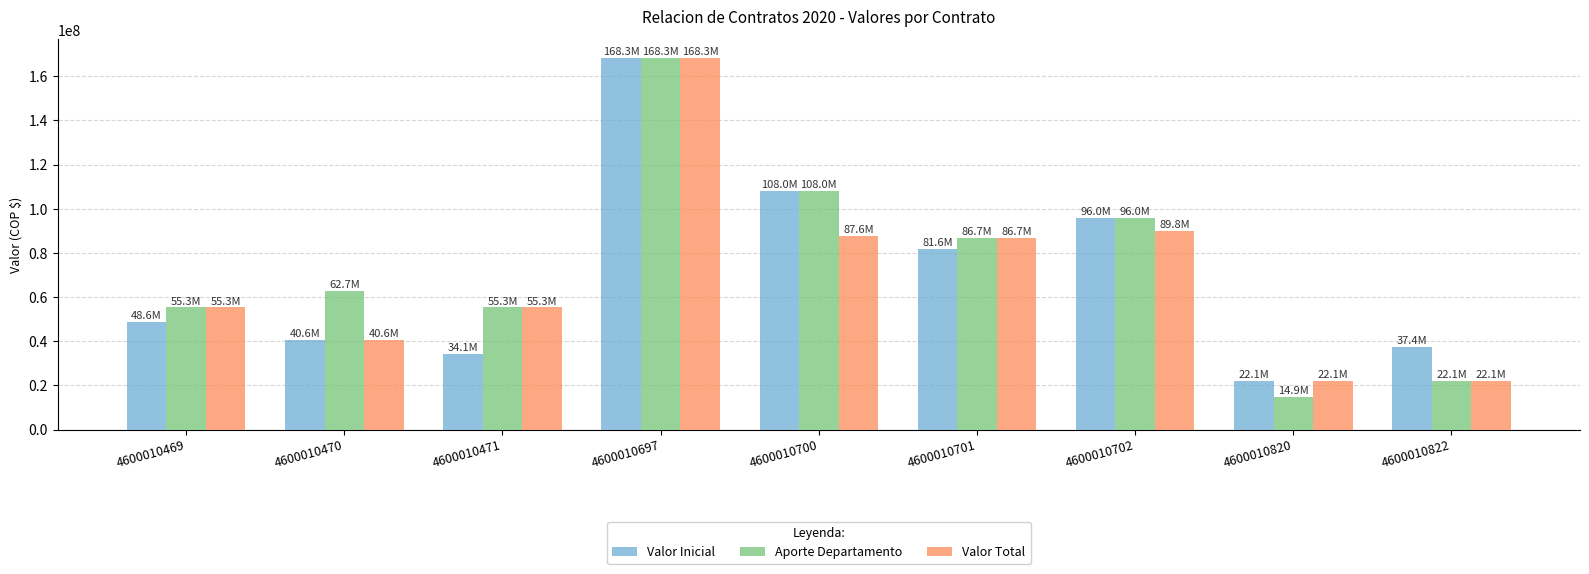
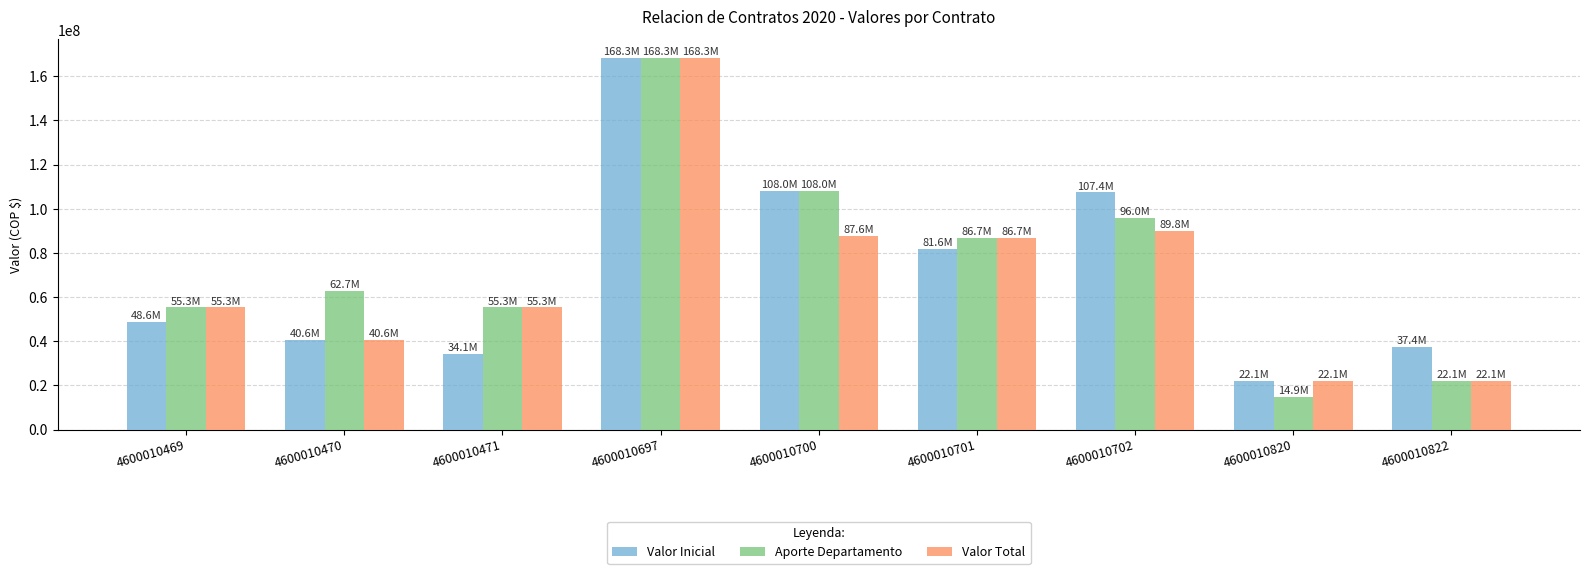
Valor Inicial, 4600010702: 96.0M -> 107.4M
